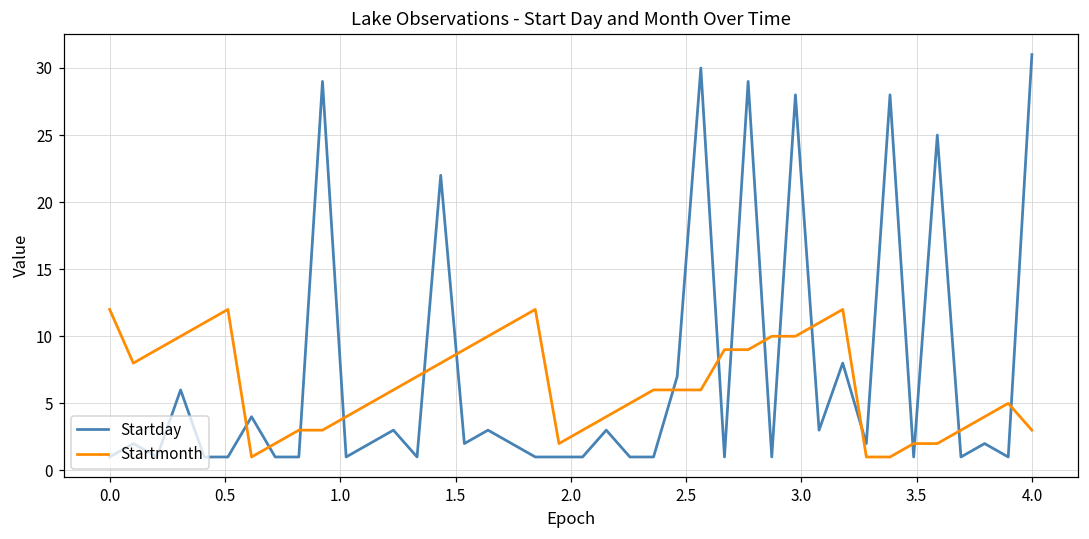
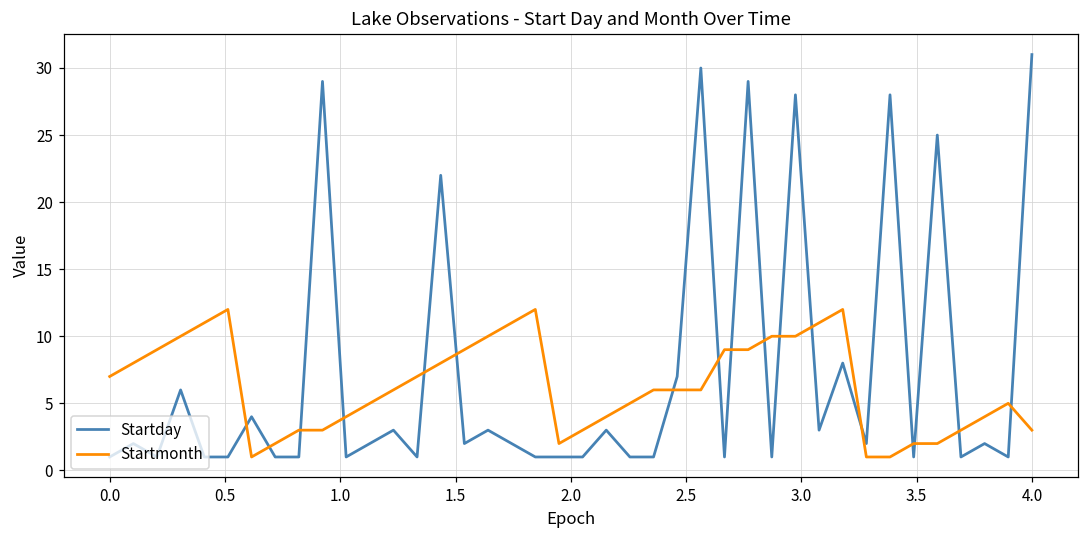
Startmonth, 0.0: 12 -> 7
